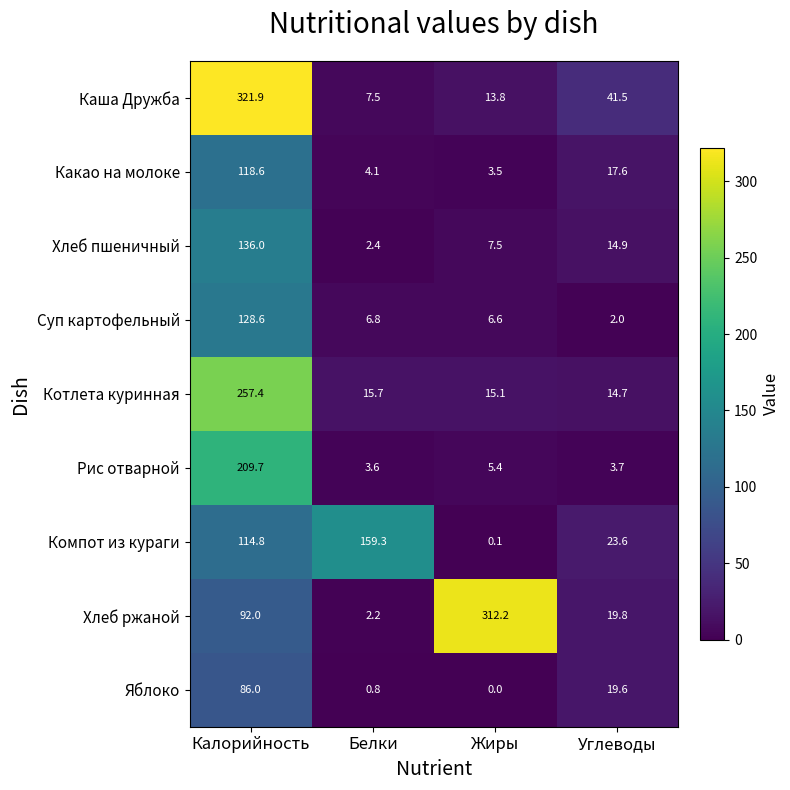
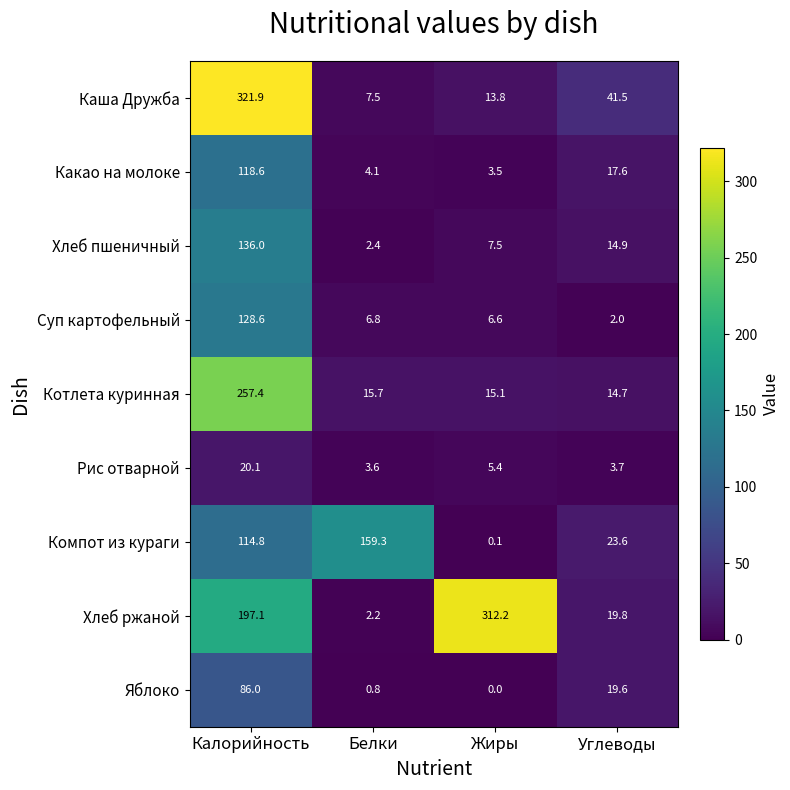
Рис отварной, Калорийность: 209.7 -> 20.1
Хлеб ржаной, Калорийность: 92.0 -> 197.1
